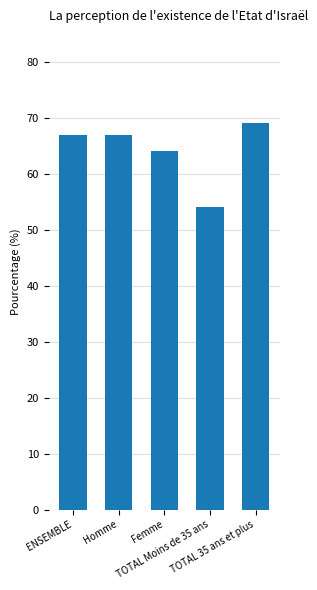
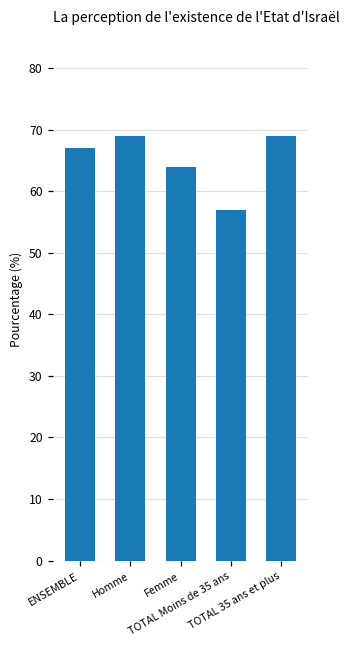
Homme: 67 -> 69
TOTAL Moins de 35 ans: 54 -> 57
